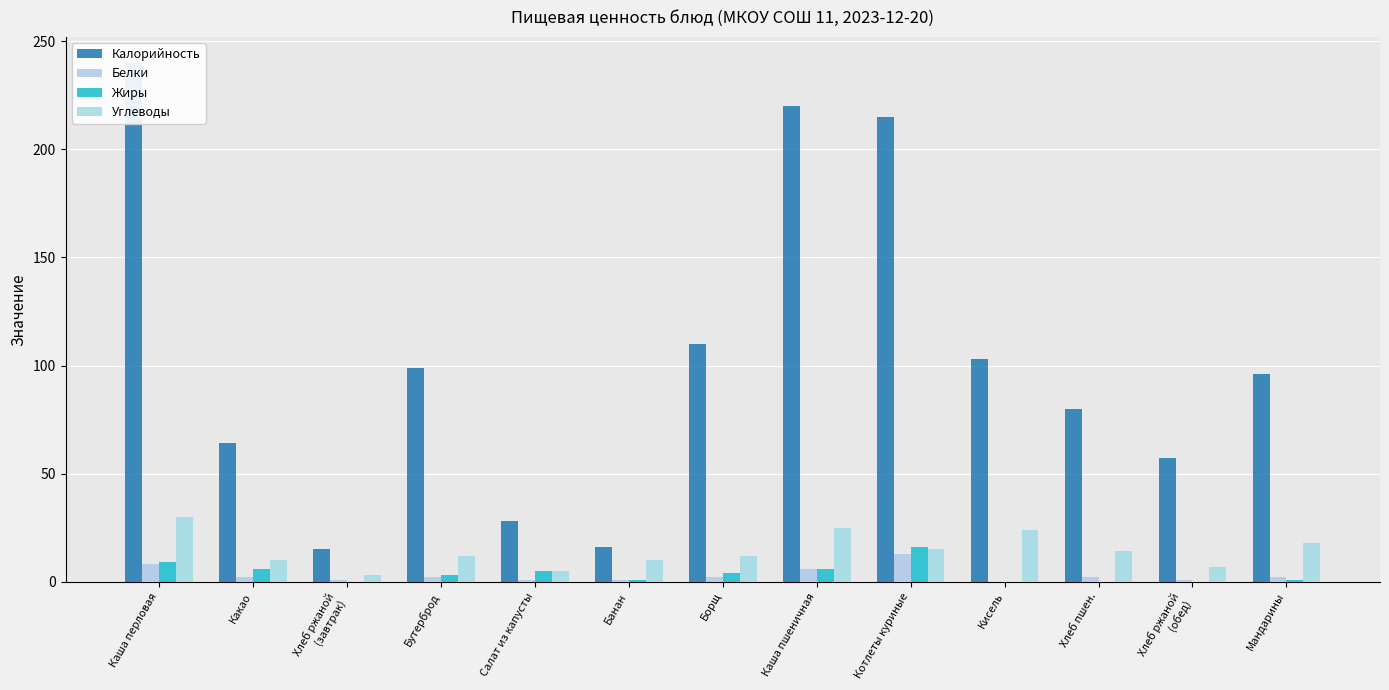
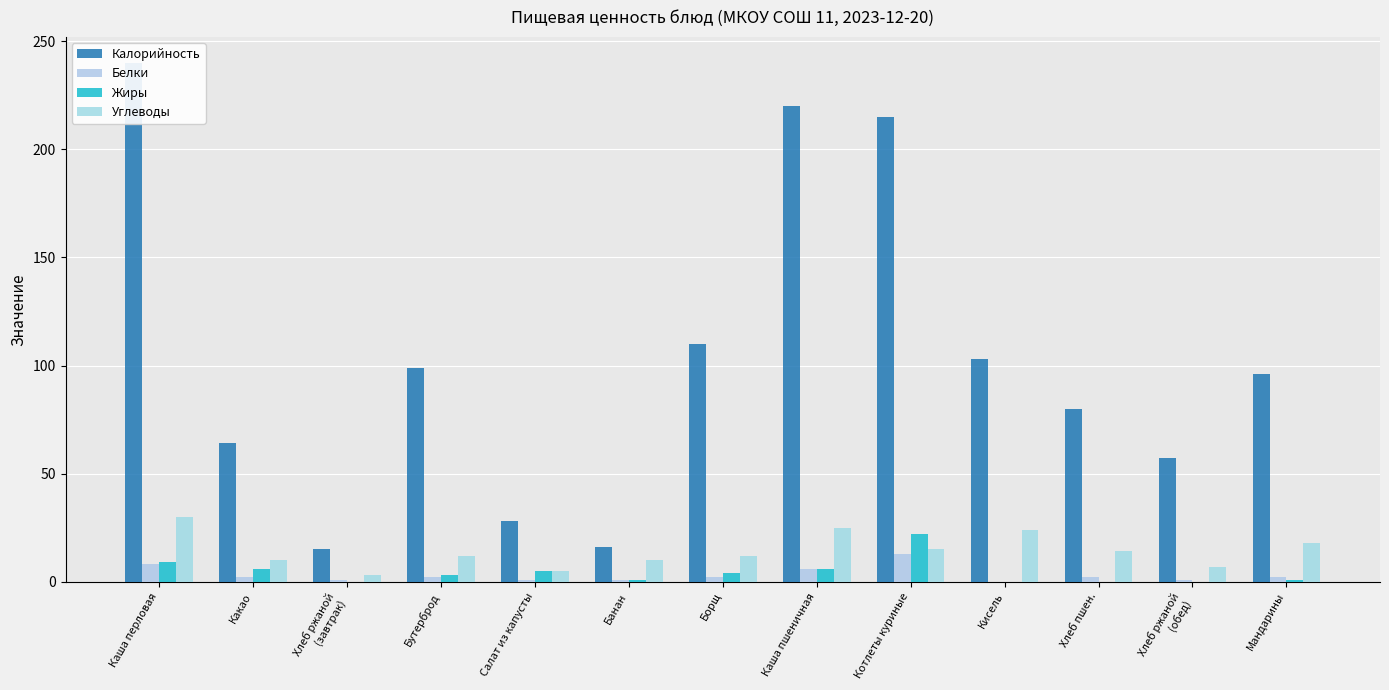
Жиры, Котлеты куриные: 16 -> 22
